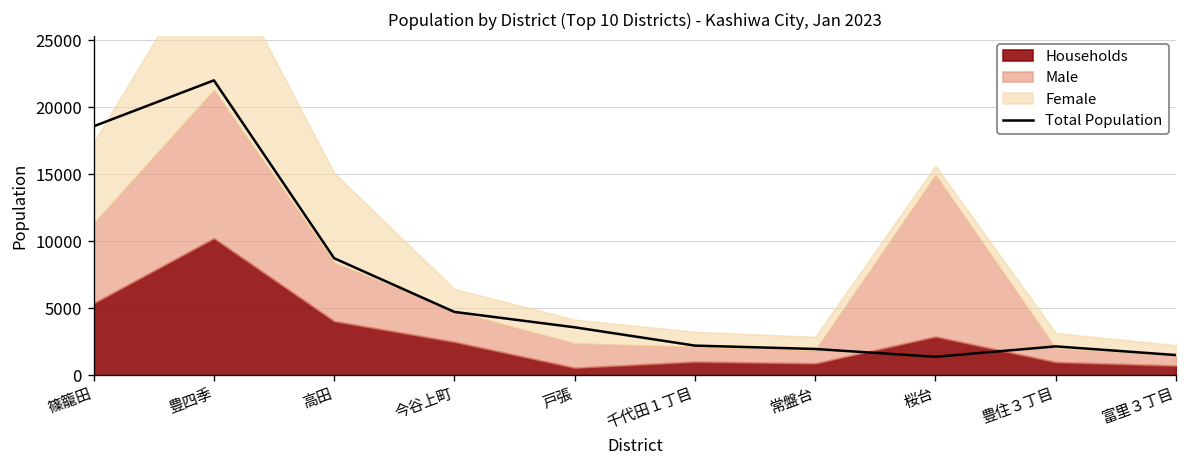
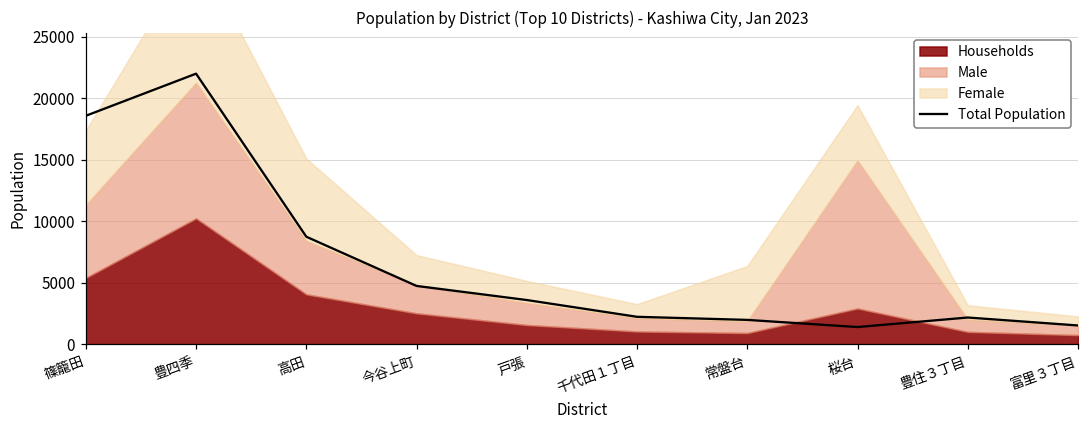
Female, 今谷上町: 1700 -> 2500
Households, 戸張: 600 -> 1600
Female, 常盤台: 1000 -> 4500
Female, 桜台: 700 -> 4500
